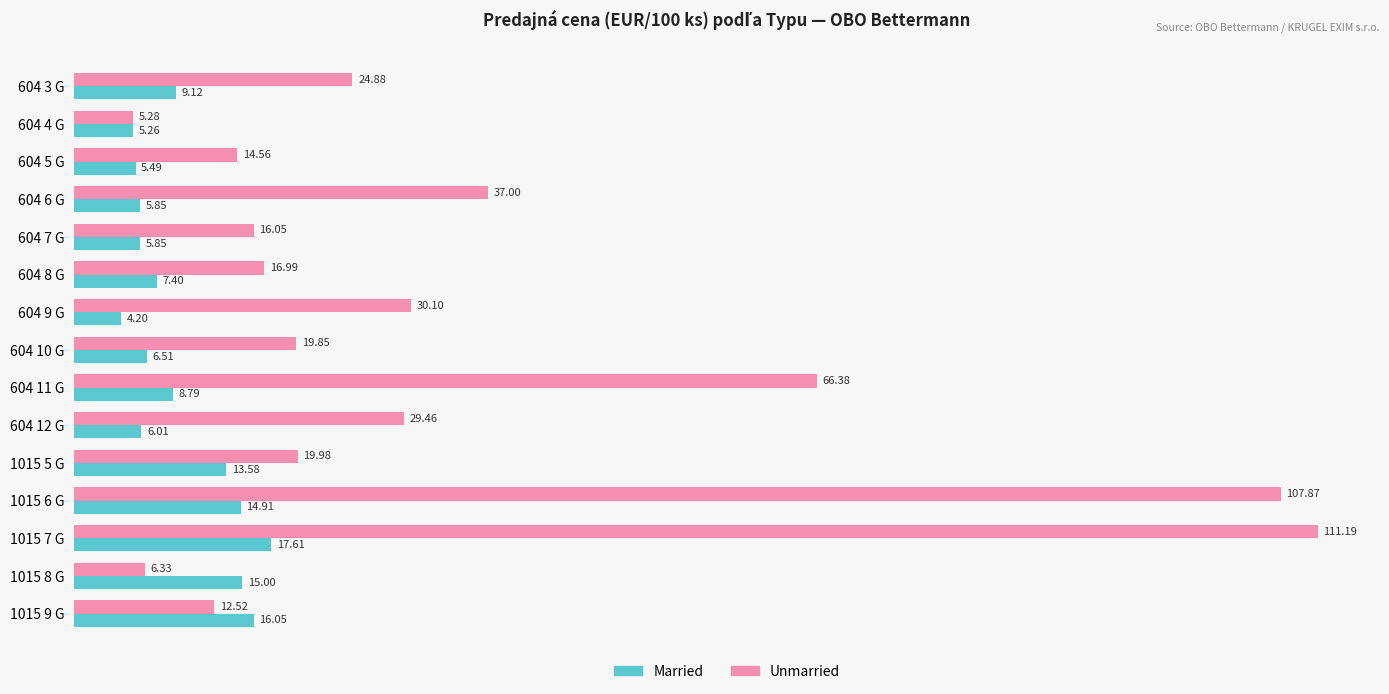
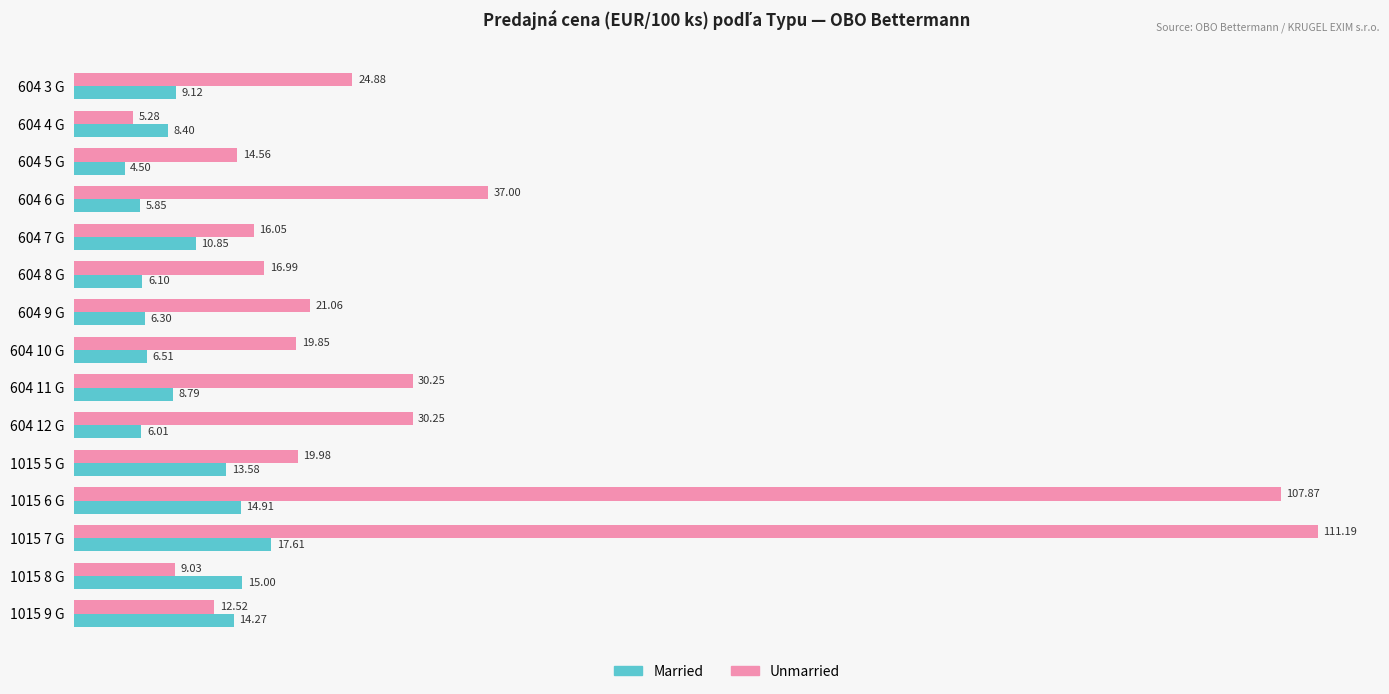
Married, 604 4 G: 5.26 -> 8.40
Married, 604 5 G: 5.49 -> 4.50
Married, 604 7 G: 5.85 -> 10.85
Married, 604 8 G: 7.40 -> 6.10
Unmarried, 604 9 G: 30.10 -> 21.06
Married, 604 9 G: 4.20 -> 6.30
Unmarried, 604 11 G: 66.38 -> 30.25
Unmarried, 604 12 G: 29.46 -> 30.25
Unmarried, 1015 8 G: 6.33 -> 9.03
Married, 1015 9 G: 16.05 -> 14.27
